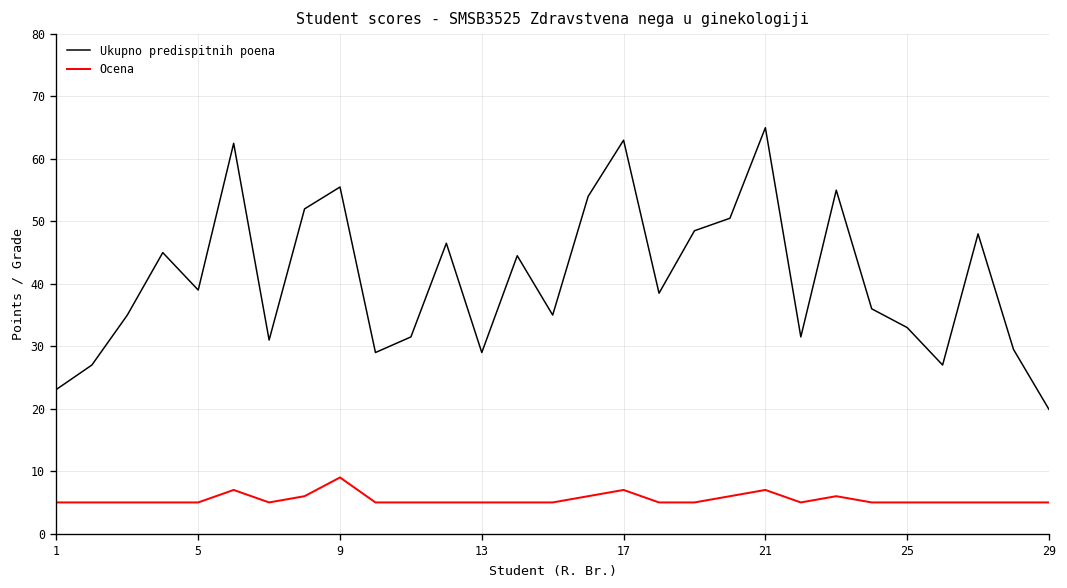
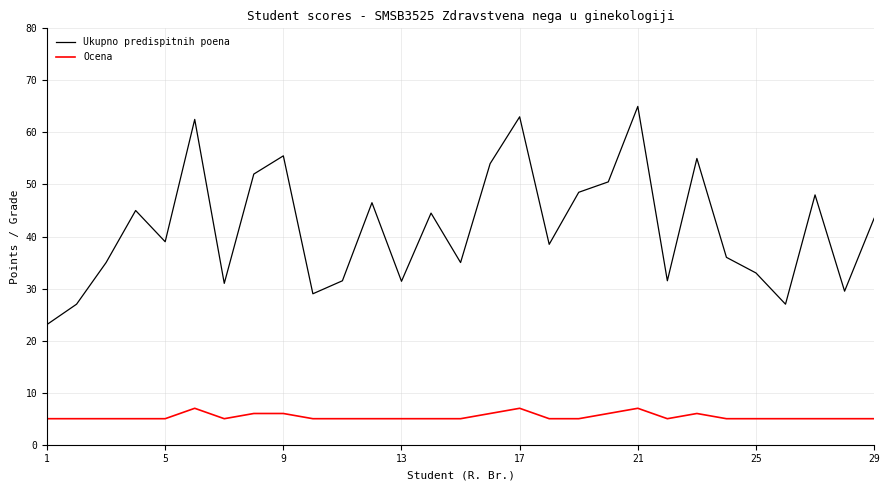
Ocena, 9: 9 -> 6
Ukupno predispitnih poena, 13: 29 -> 31
Ukupno predispitnih poena, 29: 20 -> 44
